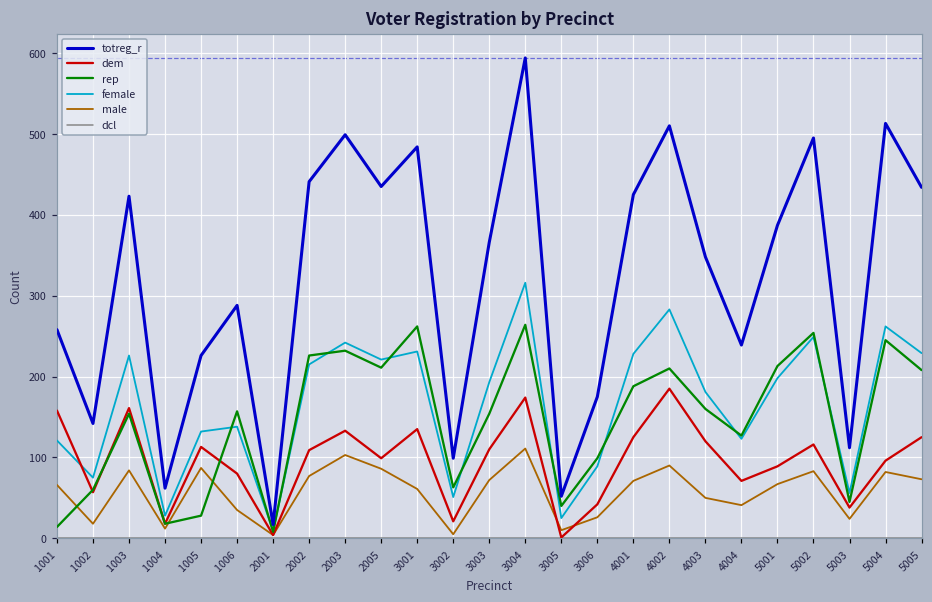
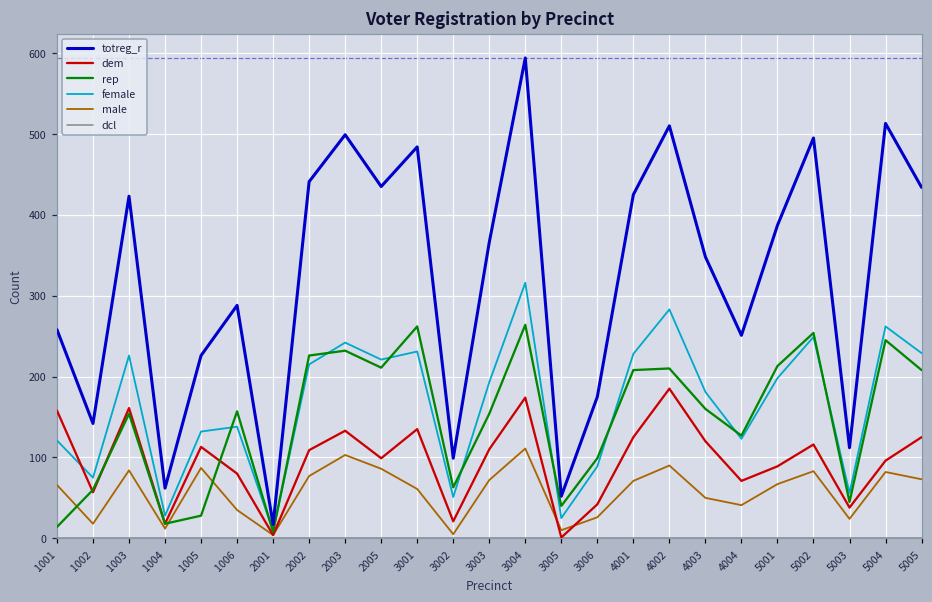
rep, 4001: 190 -> 210
totreg_r, 4004: 240 -> 250
